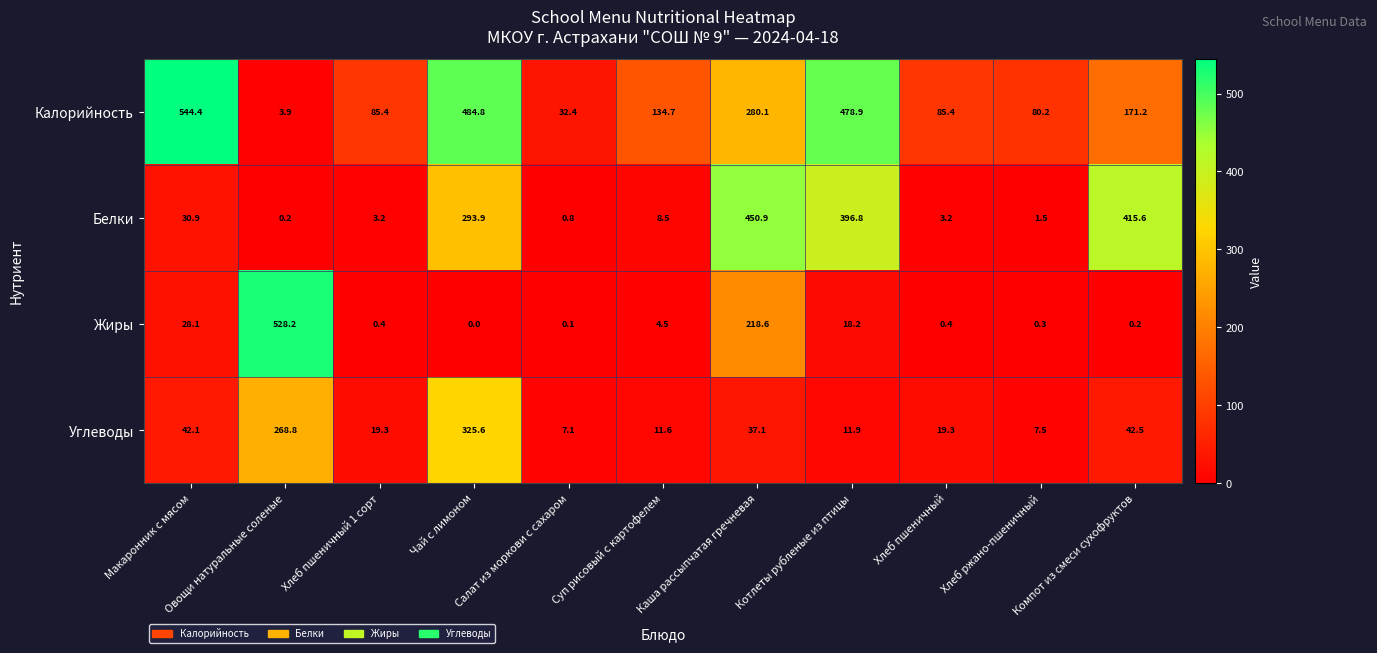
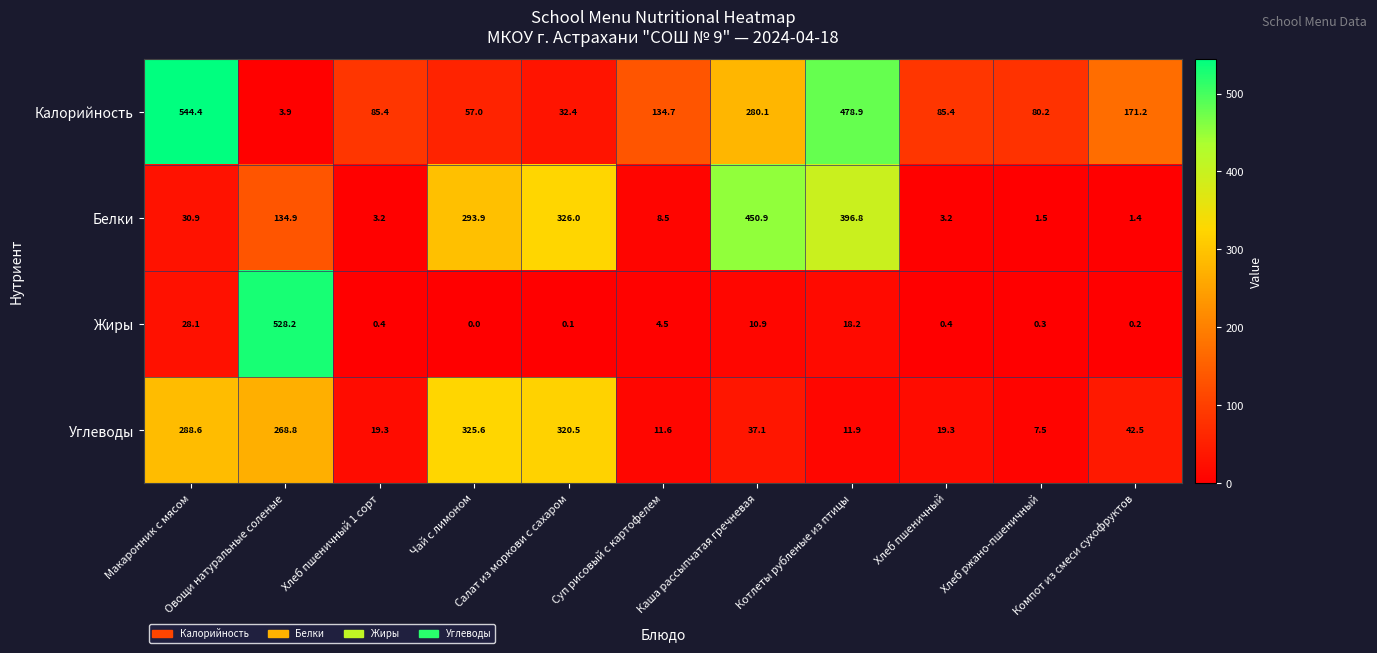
Калорийность, Чай с лимоном: 484.8 -> 57.0
Белки, Овощи натуральные соленые: 0.2 -> 134.9
Белки, Салат из моркови с сахаром: 0.8 -> 326.0
Белки, Компот из смеси сухофруктов: 415.6 -> 1.4
Жиры, Каша рассыпчатая гречневая: 218.6 -> 10.9
Углеводы, Макаронник с мясом: 42.1 -> 288.6
Углеводы, Салат из моркови с сахаром: 7.1 -> 320.5
